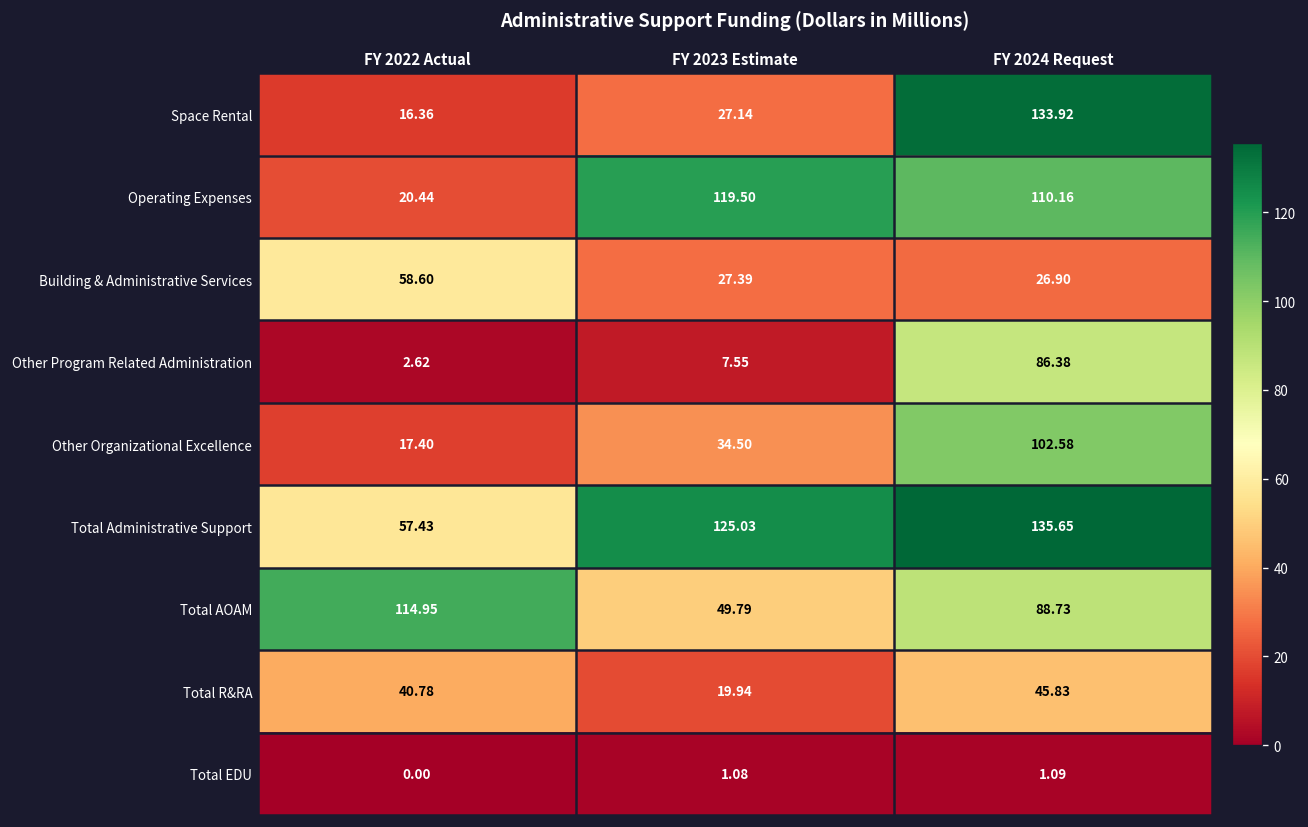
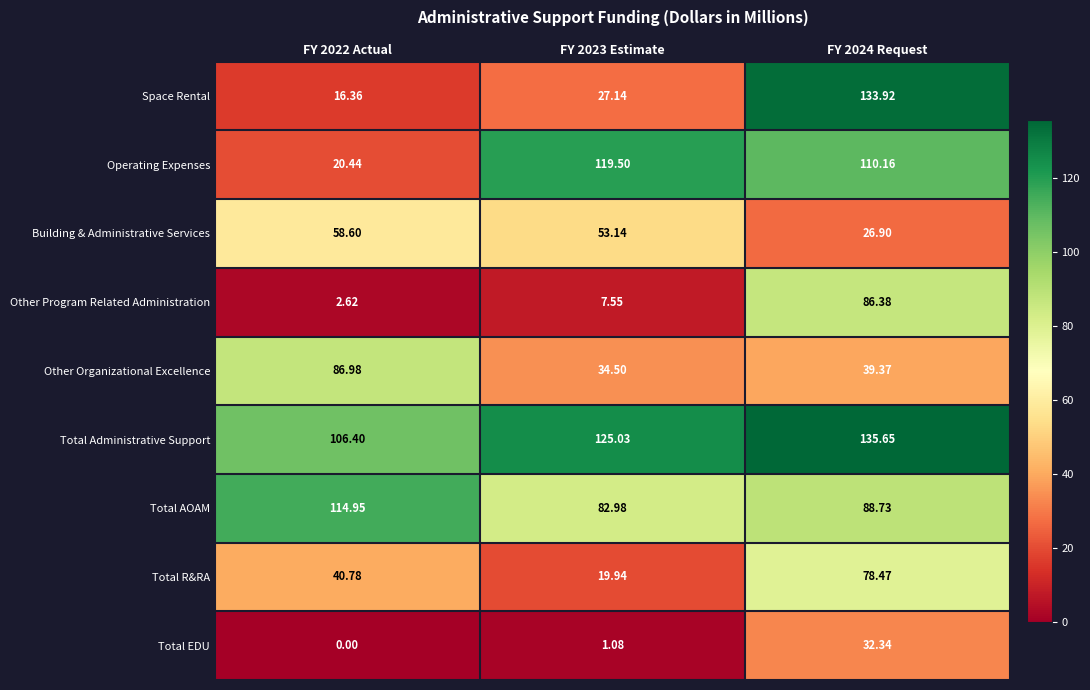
Building & Administrative Services, FY 2023 Estimate: 27.39 -> 53.14
Other Organizational Excellence, FY 2022 Actual: 17.40 -> 86.98
Other Organizational Excellence, FY 2024 Request: 102.58 -> 39.37
Total Administrative Support, FY 2022 Actual: 57.43 -> 106.40
Total AOAM, FY 2023 Estimate: 49.79 -> 82.98
Total R&RA, FY 2024 Request: 45.83 -> 78.47
Total EDU, FY 2024 Request: 1.09 -> 32.34
